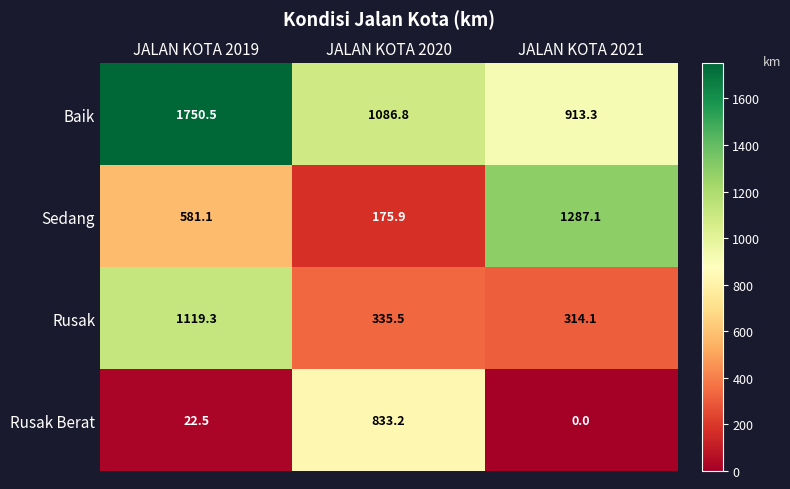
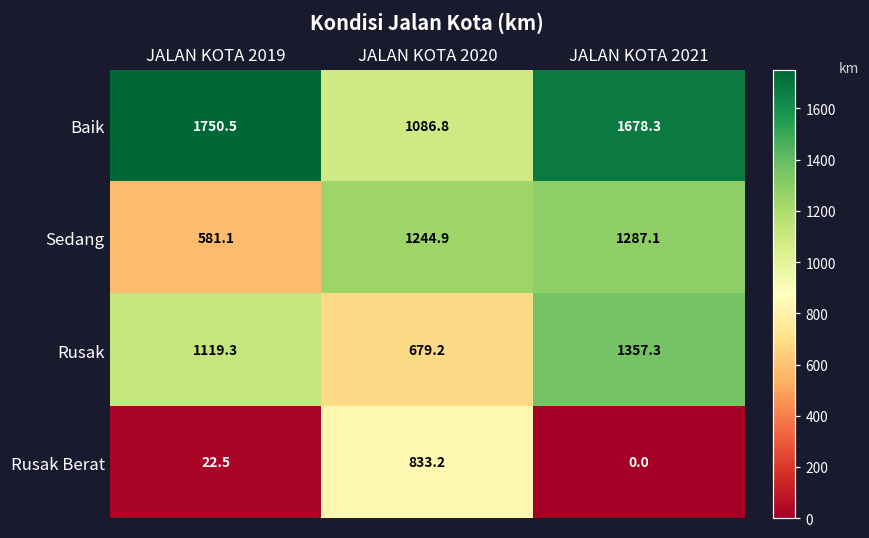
Baik, JALAN KOTA 2021: 913.3 -> 1678.3
Sedang, JALAN KOTA 2020: 175.9 -> 1244.9
Rusak, JALAN KOTA 2020: 335.5 -> 679.2
Rusak, JALAN KOTA 2021: 314.1 -> 1357.3
